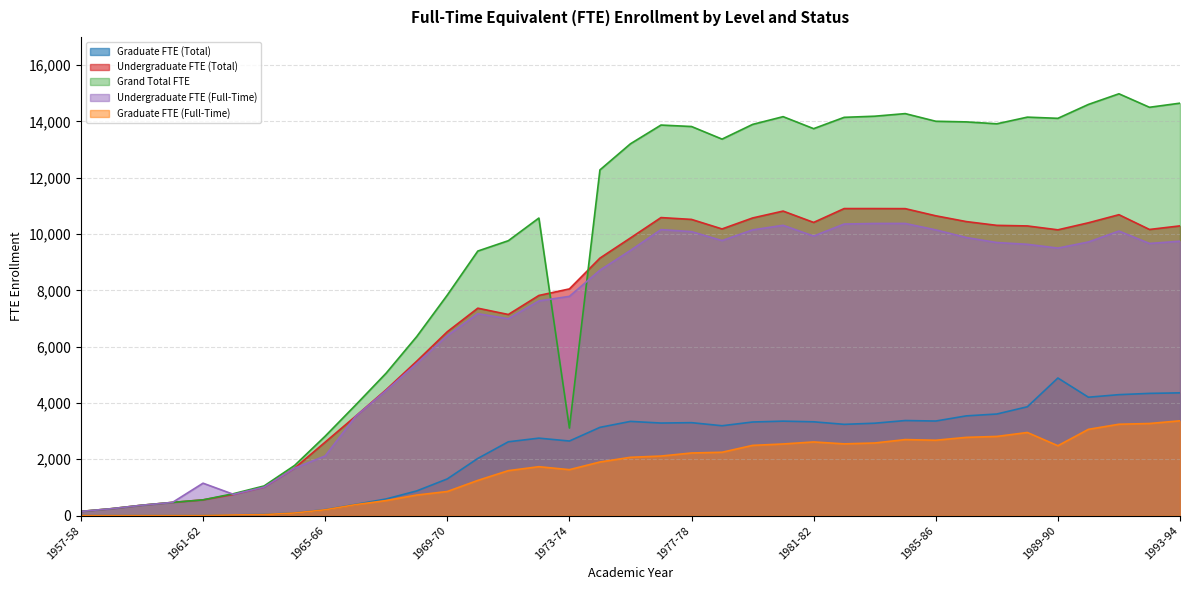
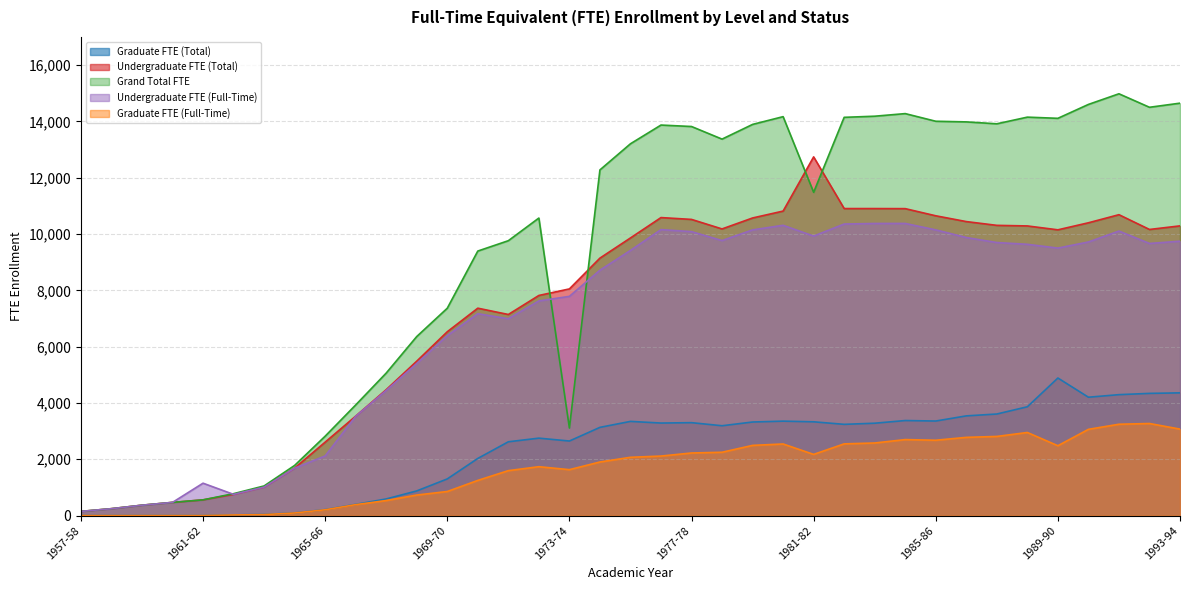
Grand Total FTE, 1969-70: 7,800 -> 7,400
Undergraduate FTE (Total), 1981-82: 10,400 -> 12,700
Grand Total FTE, 1981-82: 13,700 -> 11,500
Graduate FTE (Full-Time), 1981-82: 2,600 -> 2,200
Graduate FTE (Full-Time), 1993-94: 3,400 -> 3,100
